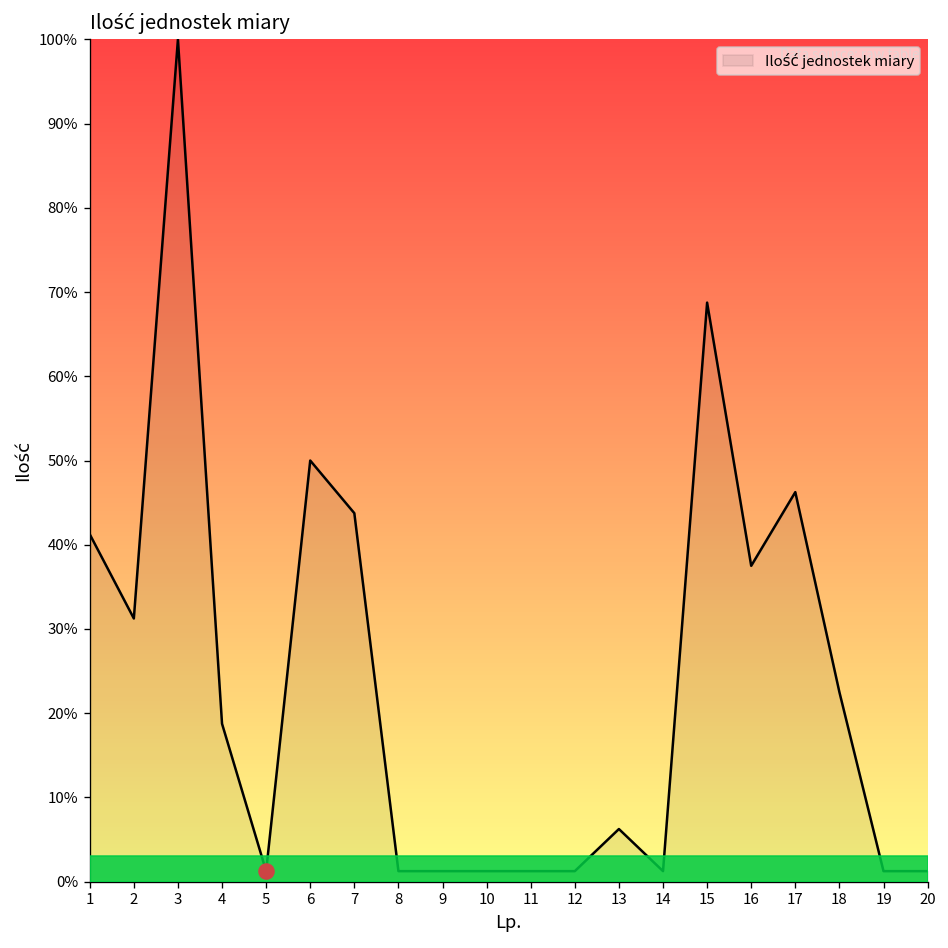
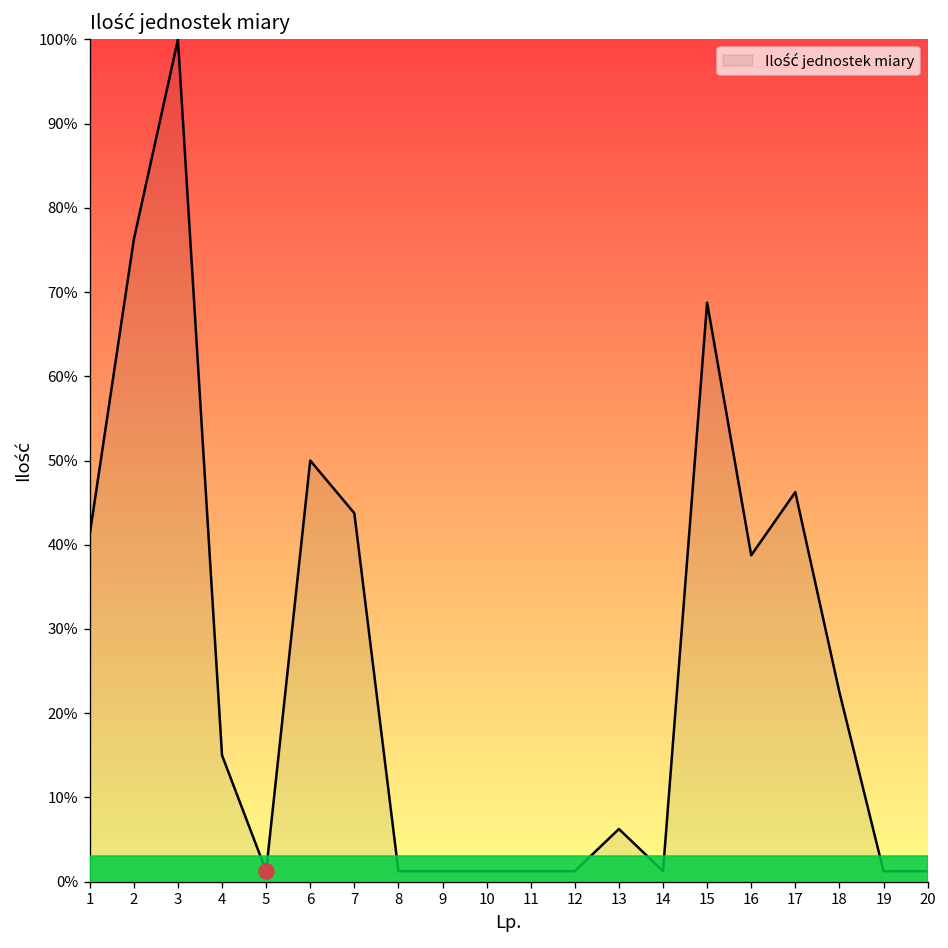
Ilość jednostek miary, 2: 31% -> 76%
Ilość jednostek miary, 4: 19% -> 15%
Ilość jednostek miary, 16: 38% -> 39%
